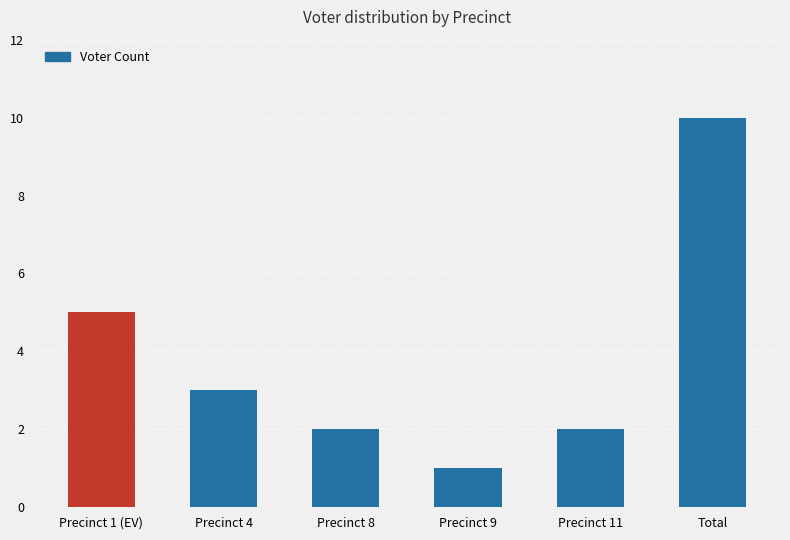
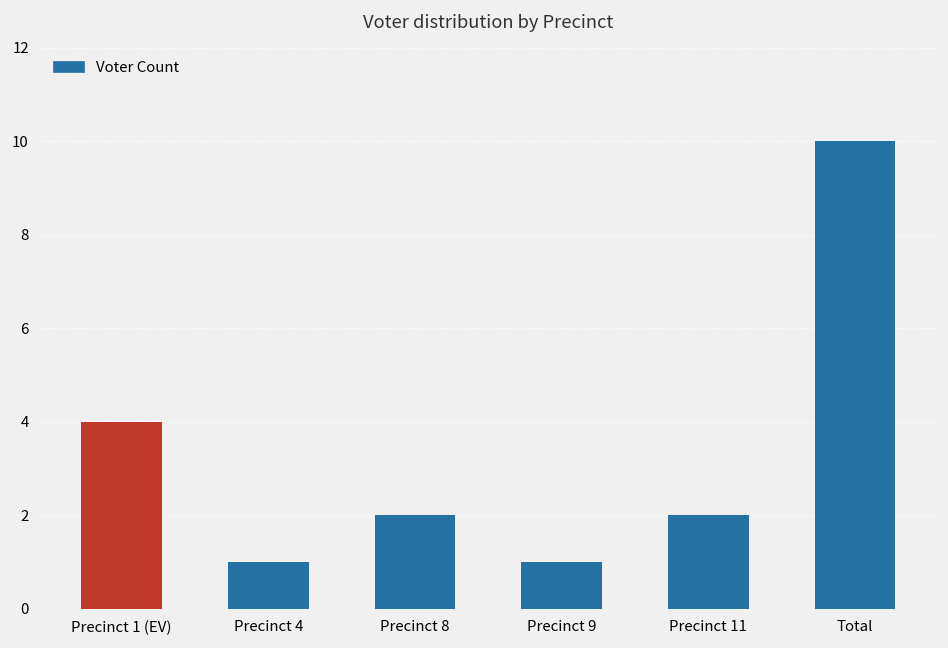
Precinct 1 (EV): 5 -> 4
Precinct 4: 3 -> 1
